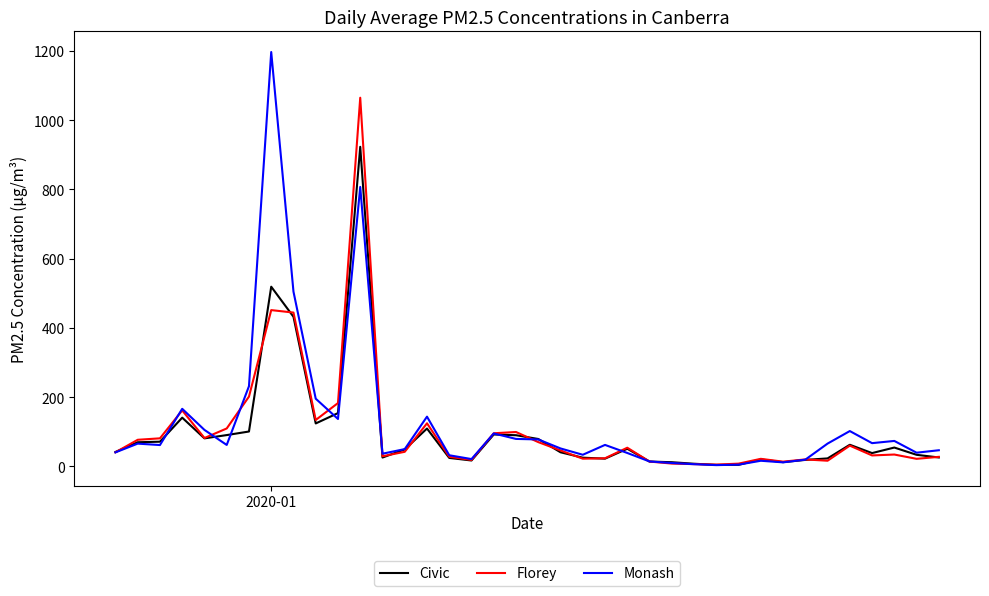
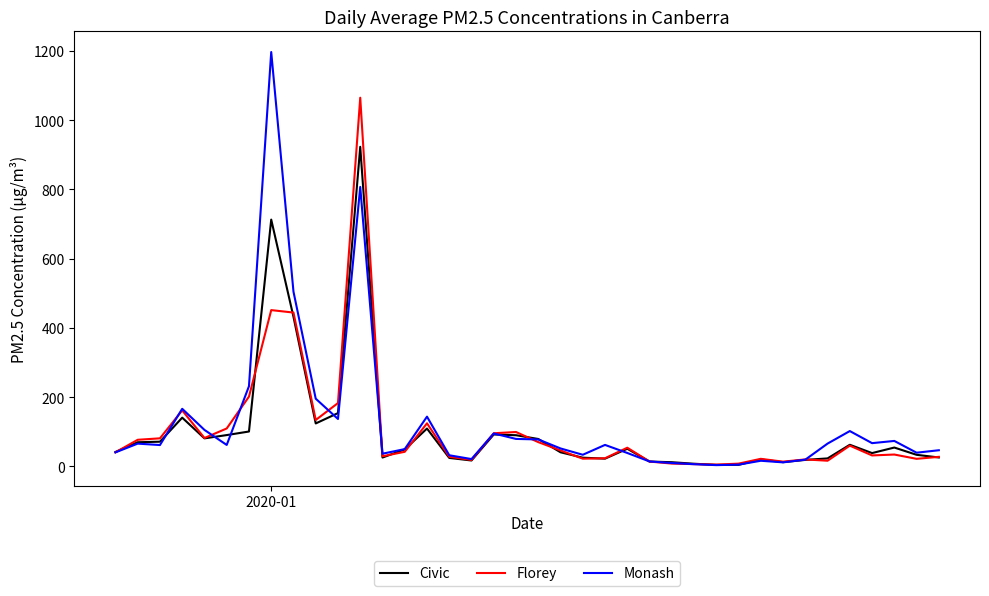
Civic, 2020-01: 520 -> 710
